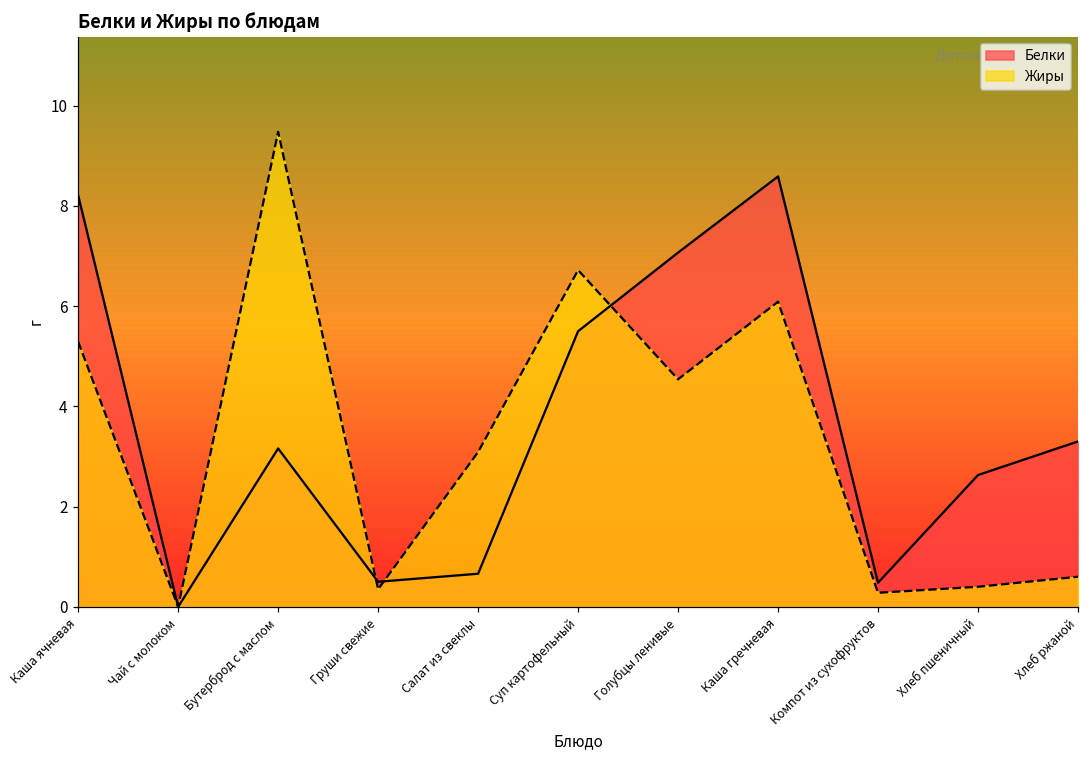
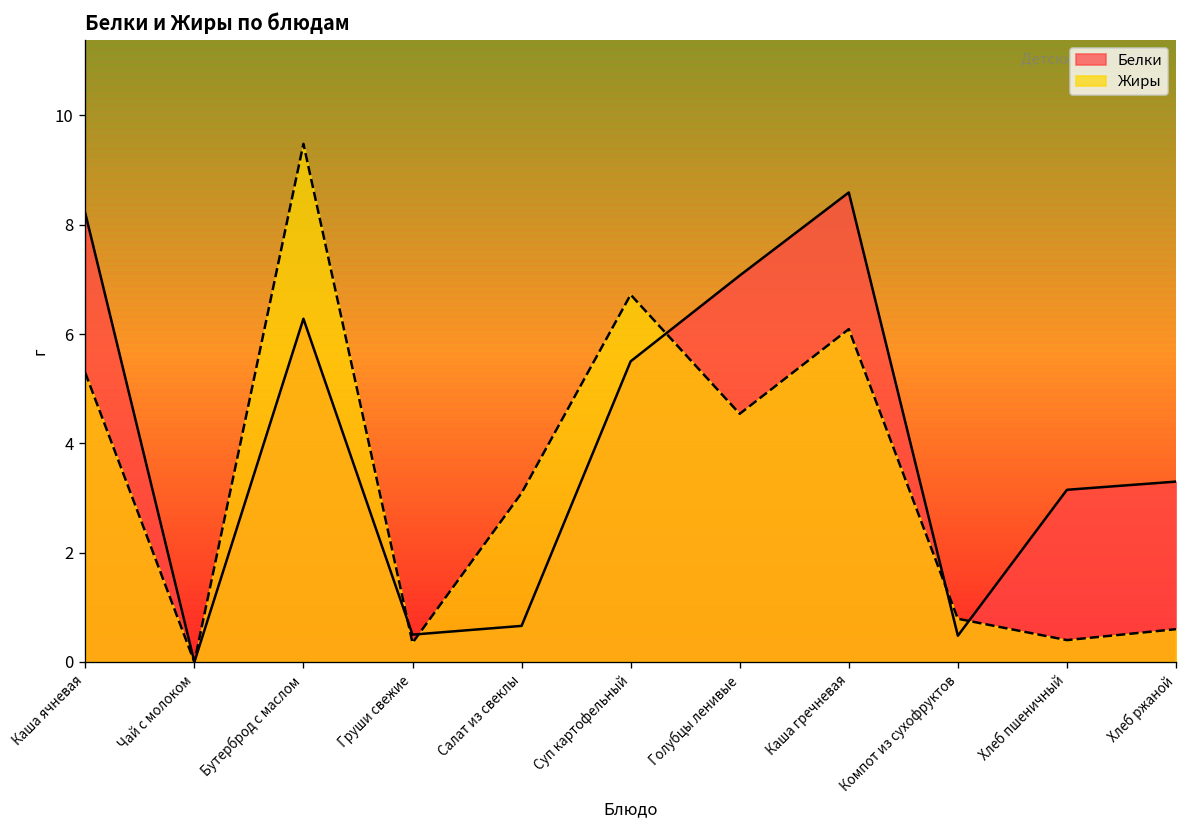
Белки, Бутерброд с маслом: 3.2 -> 6.3
Жиры, Компот из сухофруктов: 0.3 -> 0.8
Белки, Хлеб пшеничный: 2.6 -> 3.2
